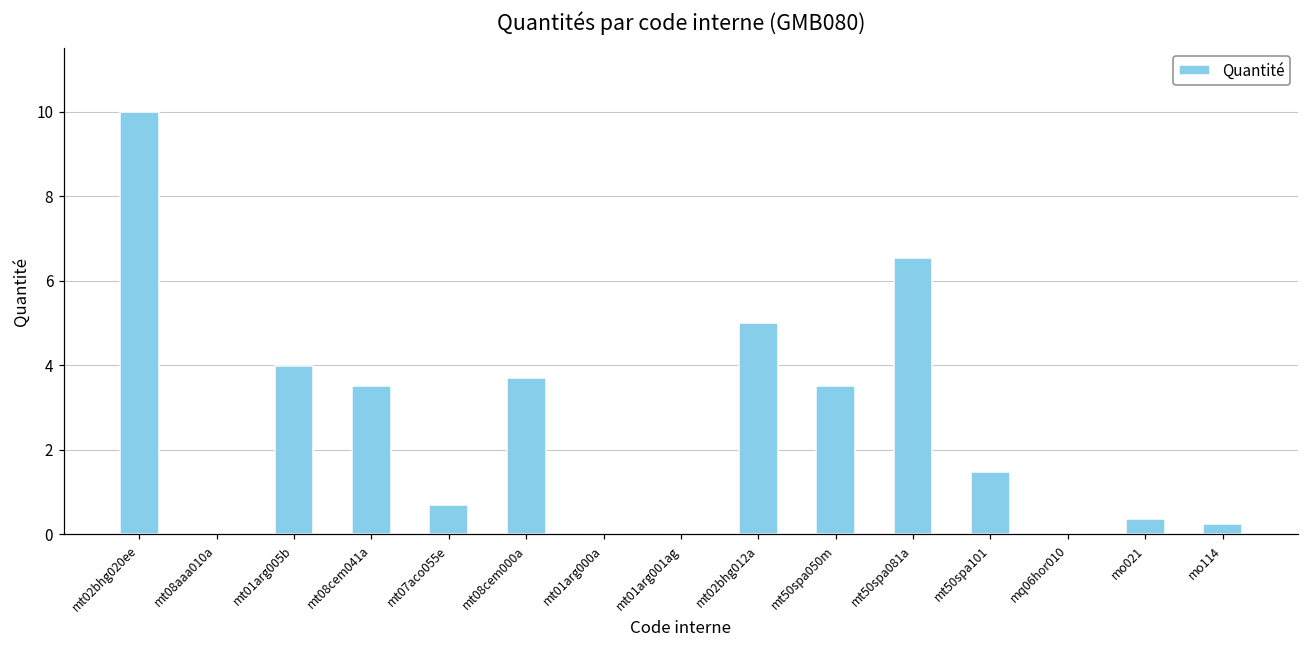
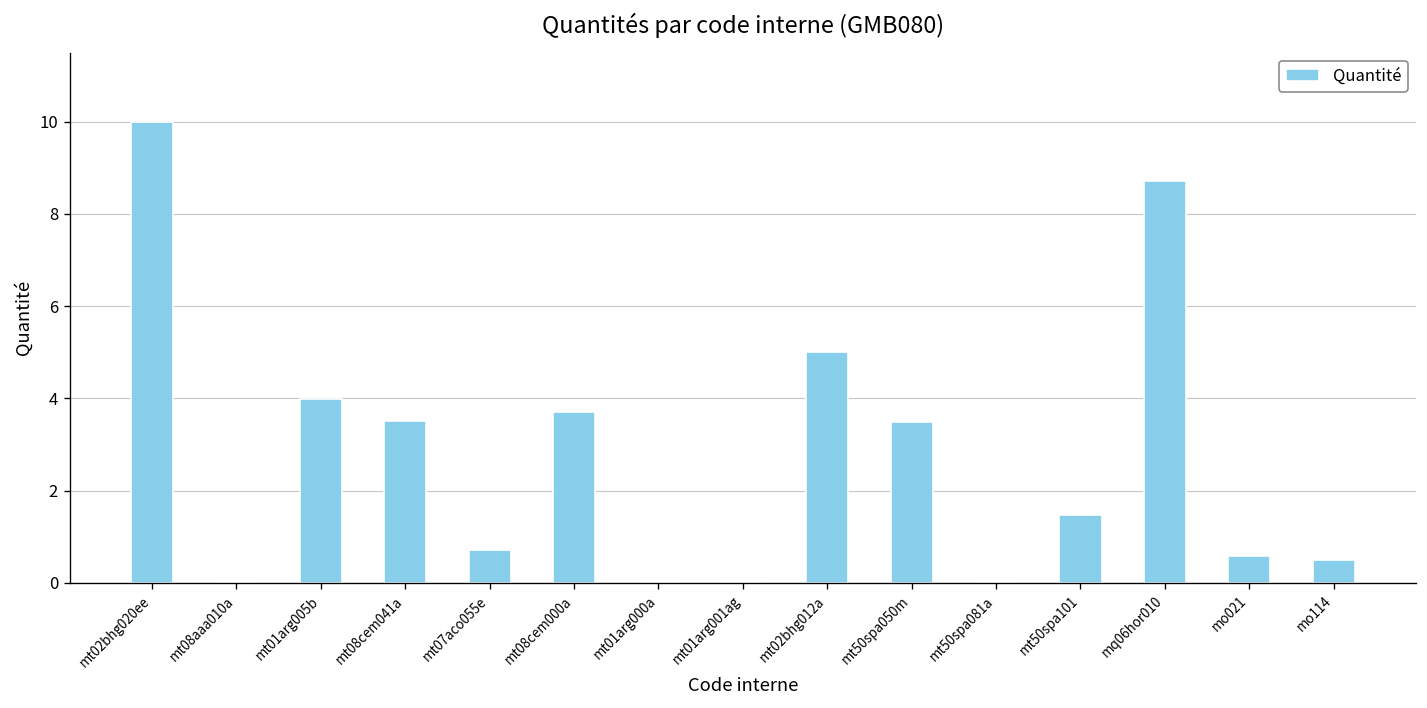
mt50spa081a: 6.5 -> 0.0
mq06hor010: 0.0 -> 8.7
mo021: 0.4 -> 0.6
mo114: 0.2 -> 0.5
